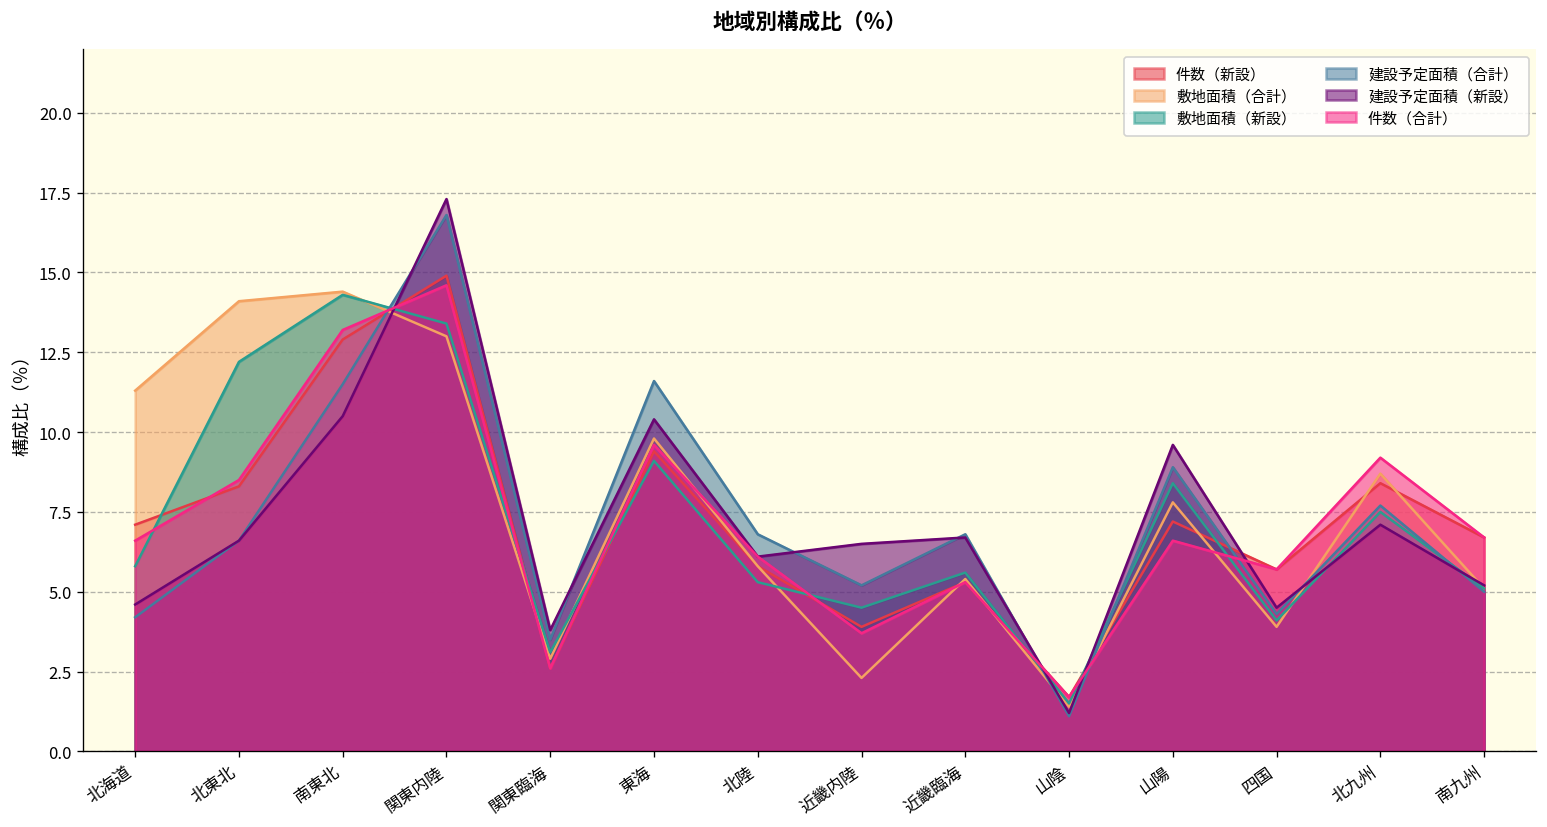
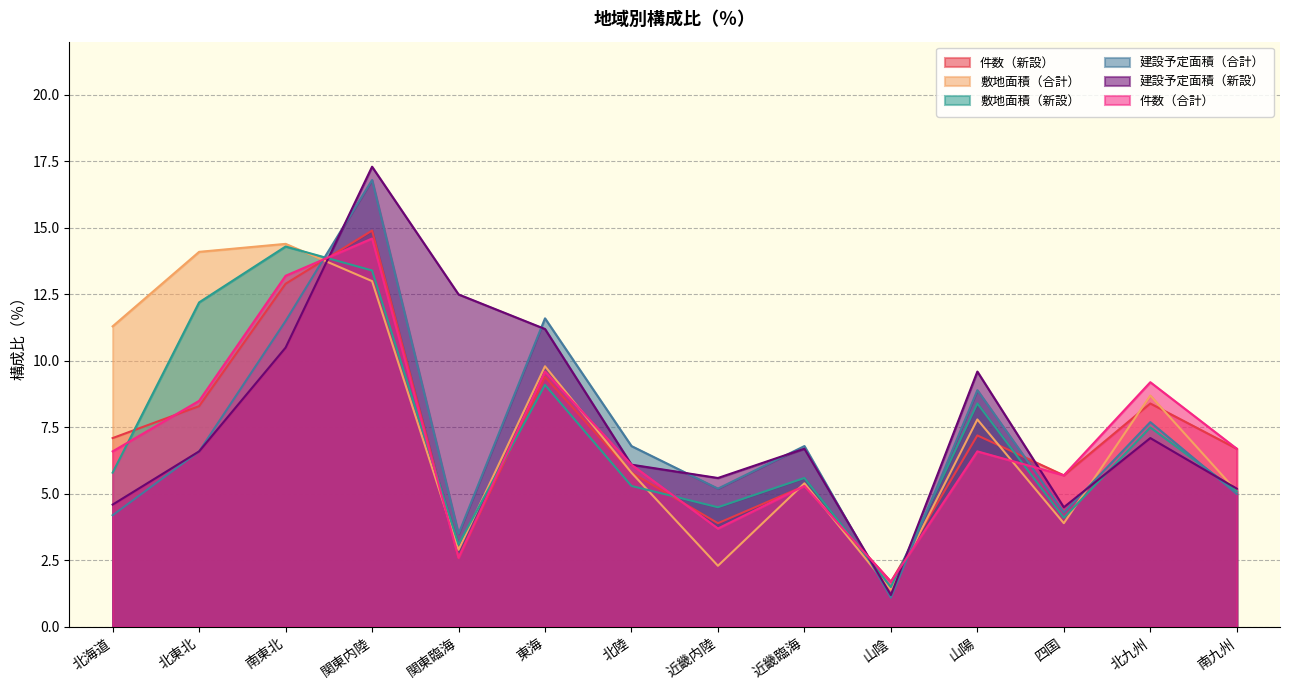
建設予定面積（新設）, 関東臨海: 3.8 -> 12.5
建設予定面積（新設）, 東海: 10.4 -> 11.2
建設予定面積（新設）, 近畿内陸: 6.5 -> 5.6
